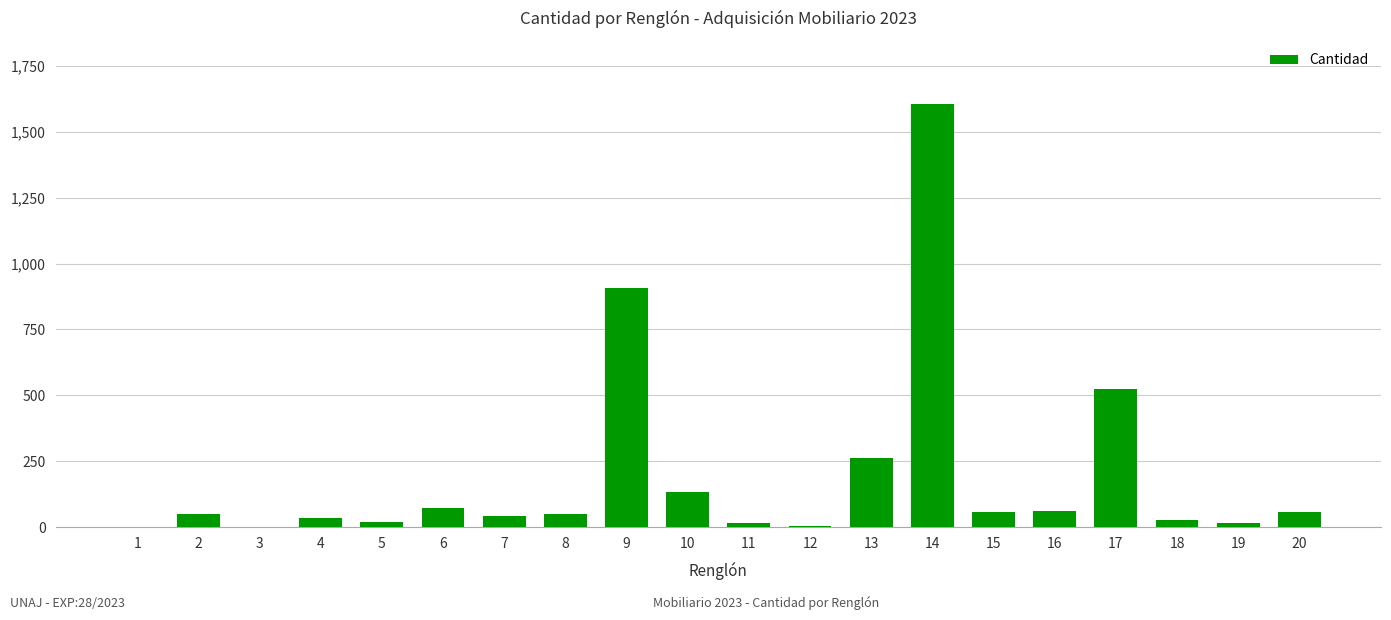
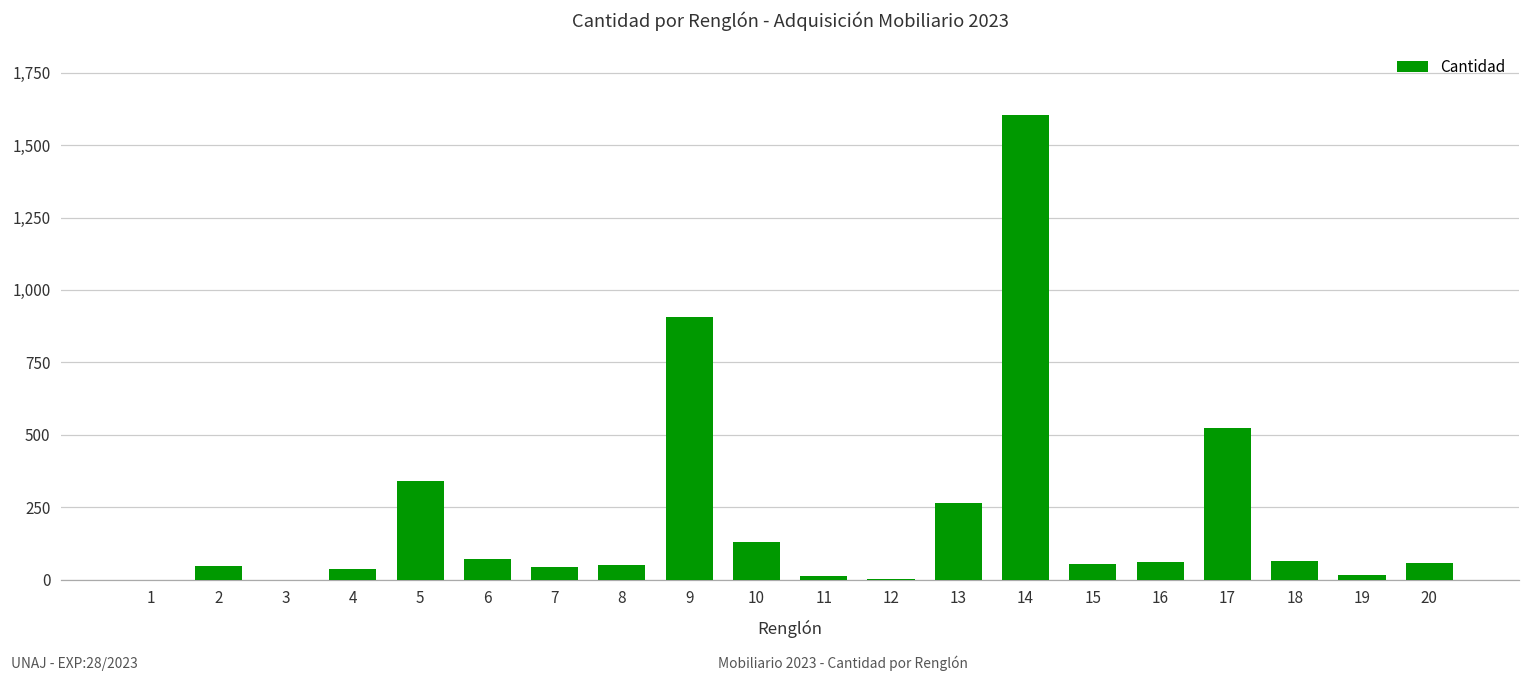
5: 20 -> 340
18: 30 -> 70
